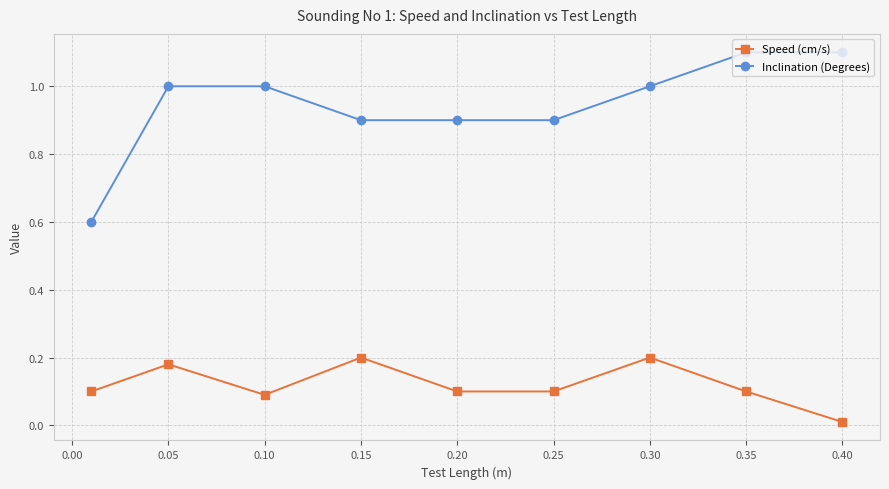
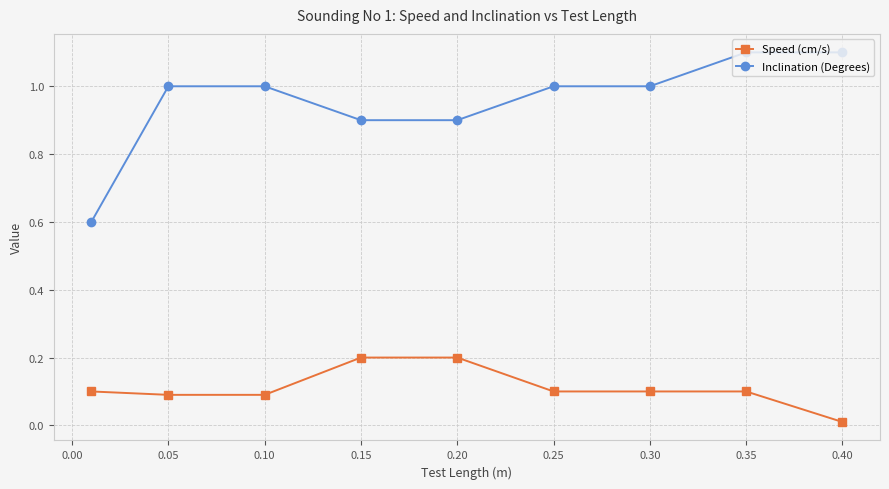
Speed (cm/s), 0.05: 0.18 -> 0.09
Speed (cm/s), 0.20: 0.1 -> 0.2
Inclination (Degrees), 0.25: 0.9 -> 1.0
Speed (cm/s), 0.30: 0.2 -> 0.1
